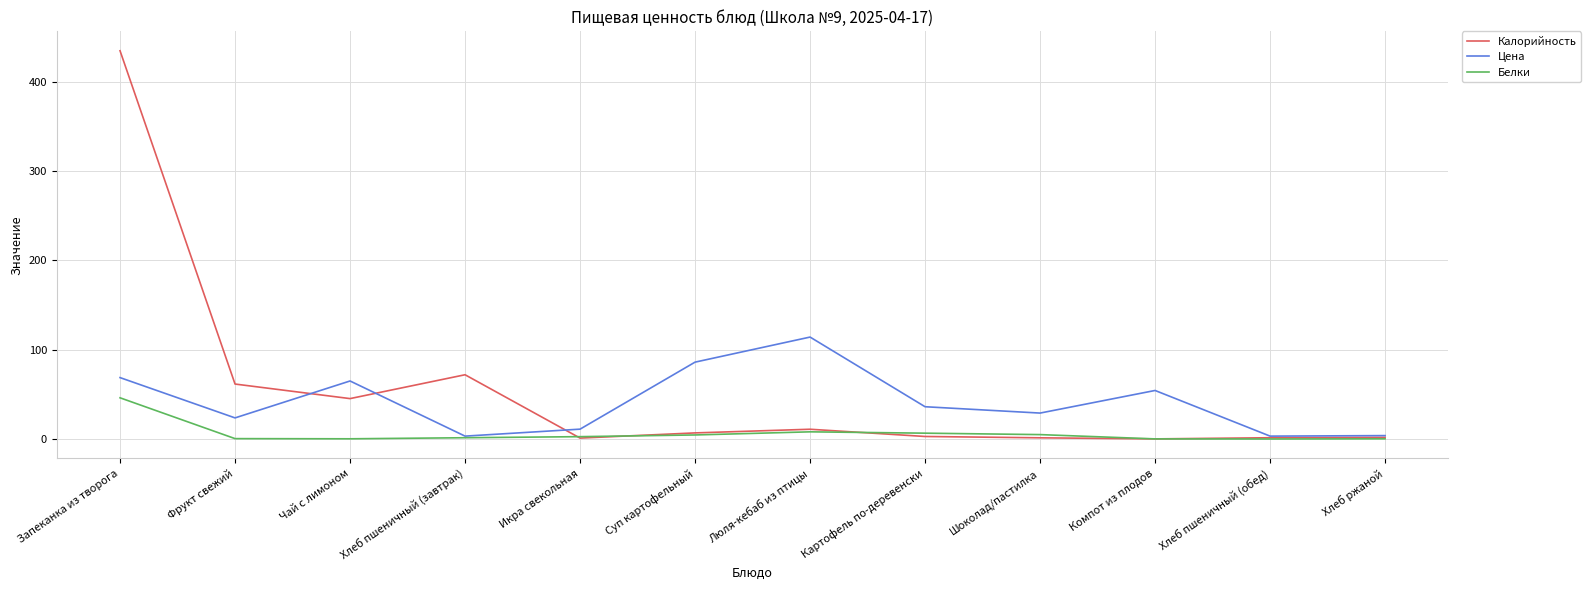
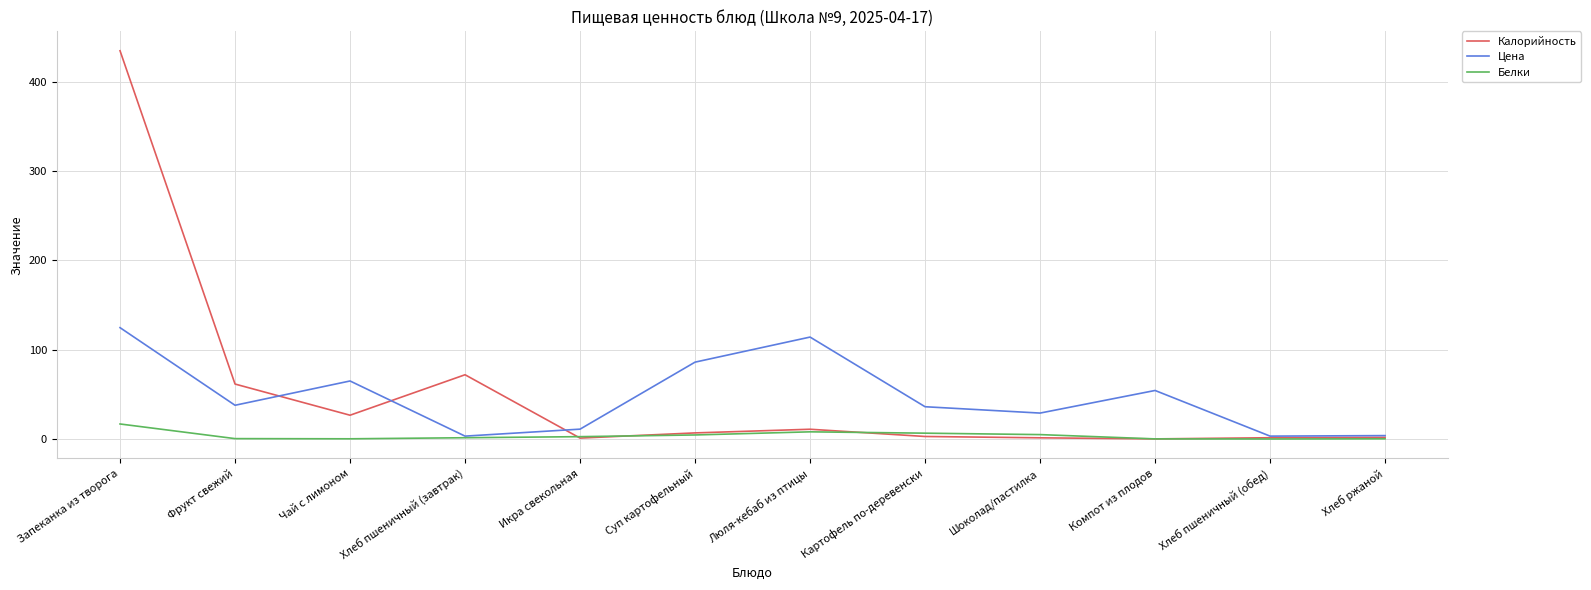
Цена, Запеканка из творога: 70 -> 120
Белки, Запеканка из творога: 50 -> 20
Цена, Фрукт свежий: 20 -> 40
Калорийность, Чай с лимоном: 50 -> 30
